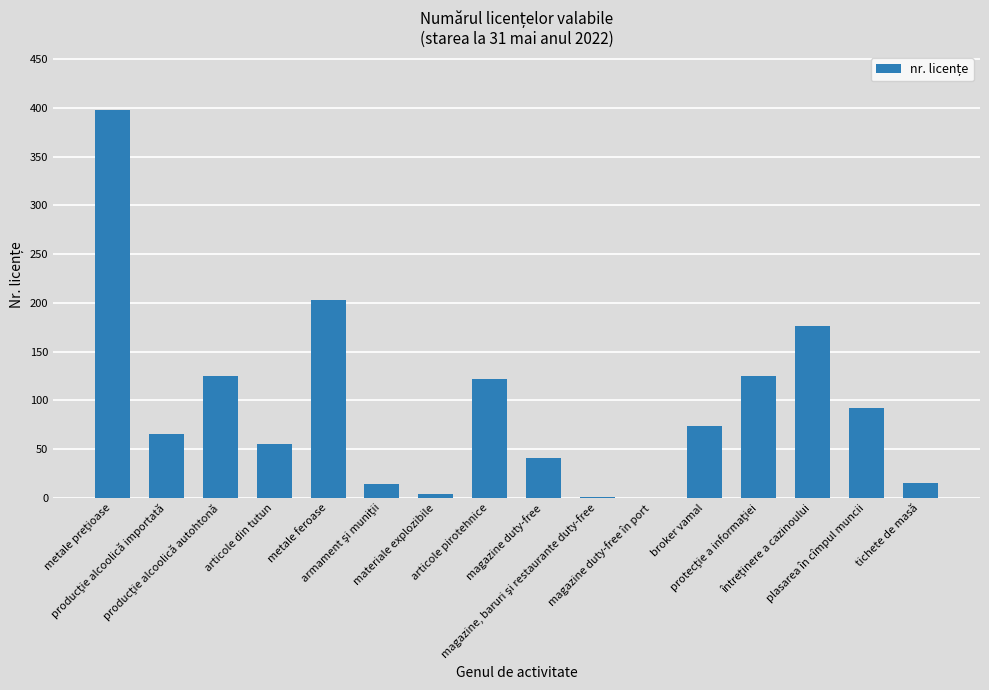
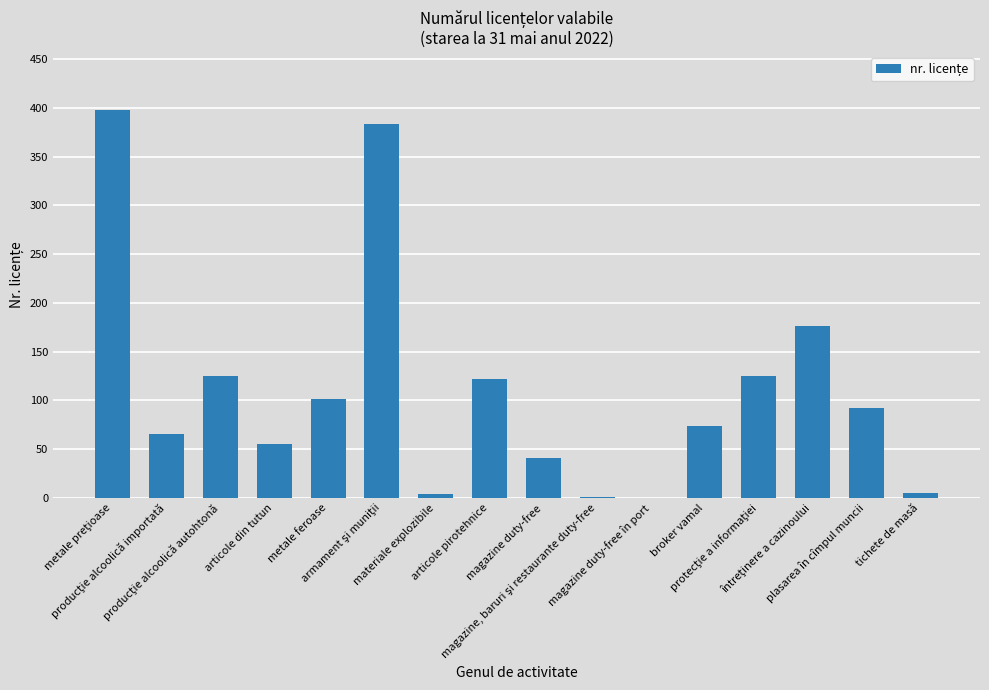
metale feroase: 200 -> 100
armament şi muniţii: 10 -> 380
tichete de masă: 20 -> 10
